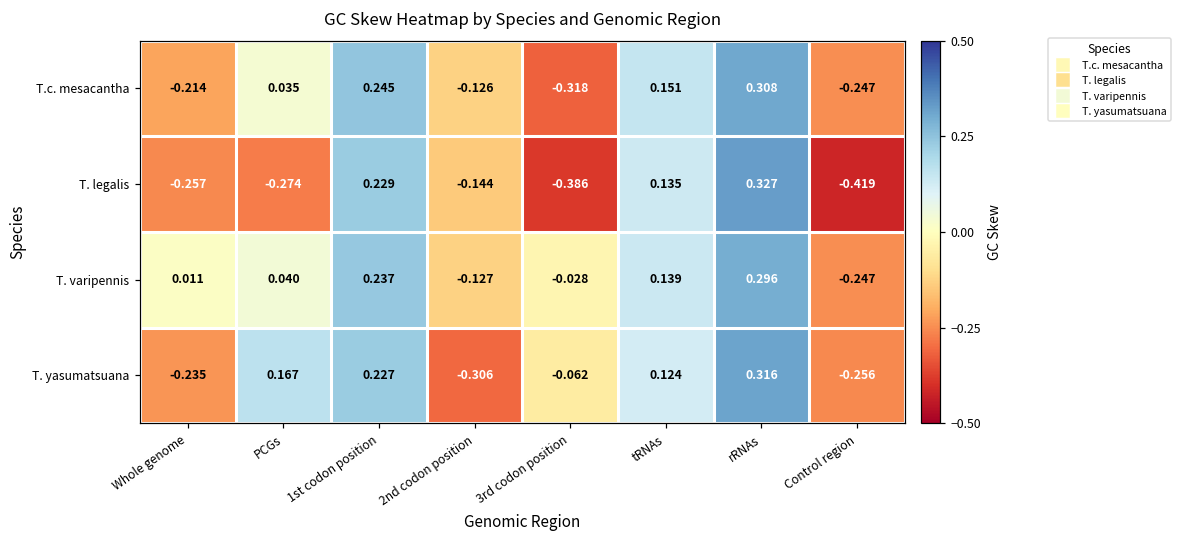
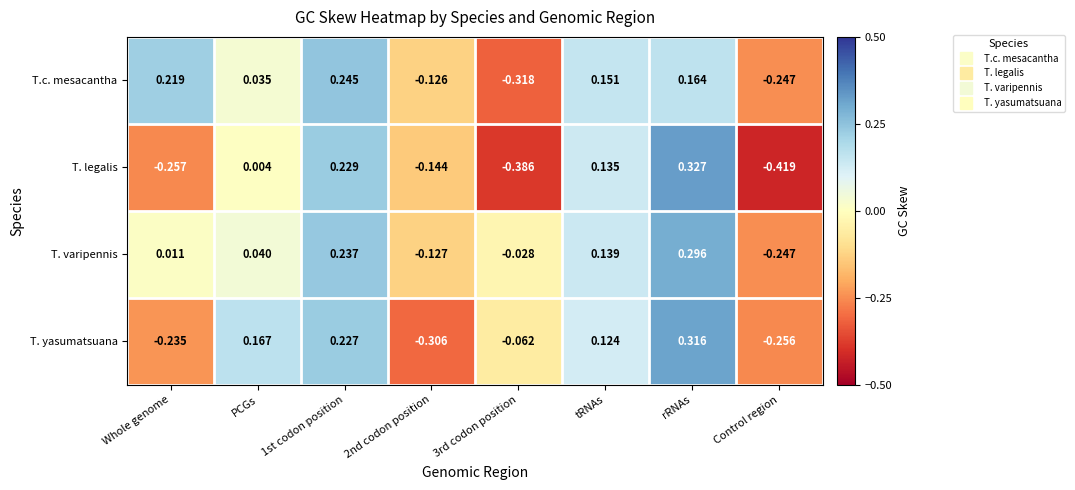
T.c. mesacantha, Whole genome: -0.214 -> 0.219
T.c. mesacantha, rRNAs: 0.308 -> 0.164
T. legalis, PCGs: -0.274 -> 0.004
